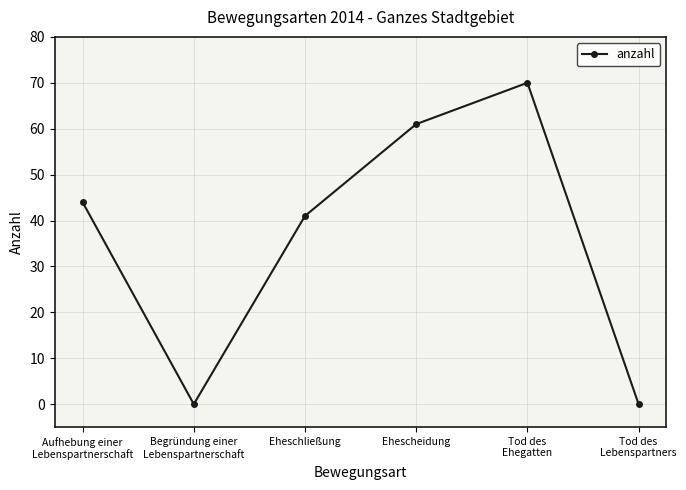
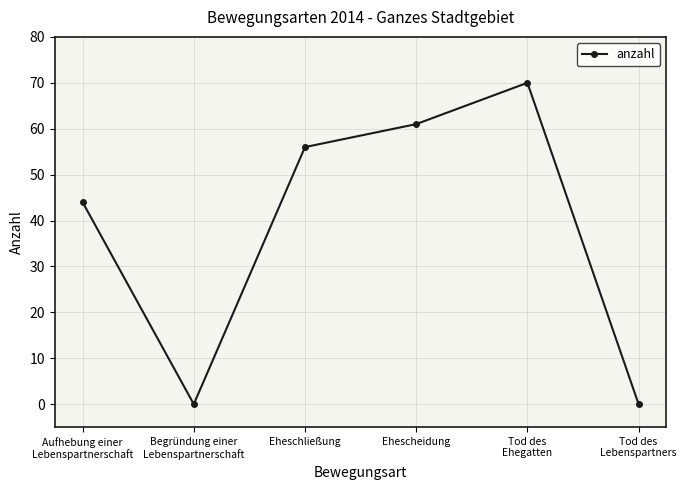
Eheschließung: 41 -> 56
